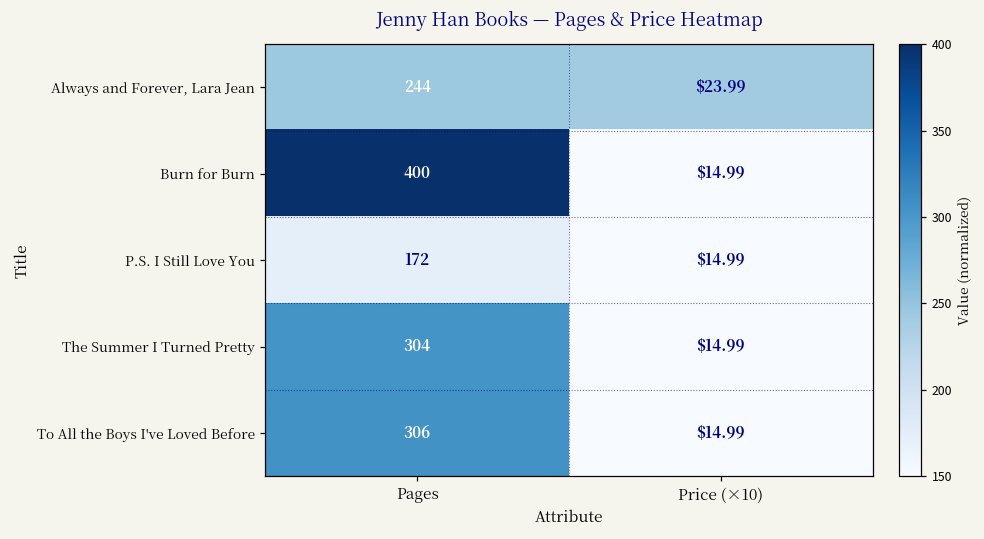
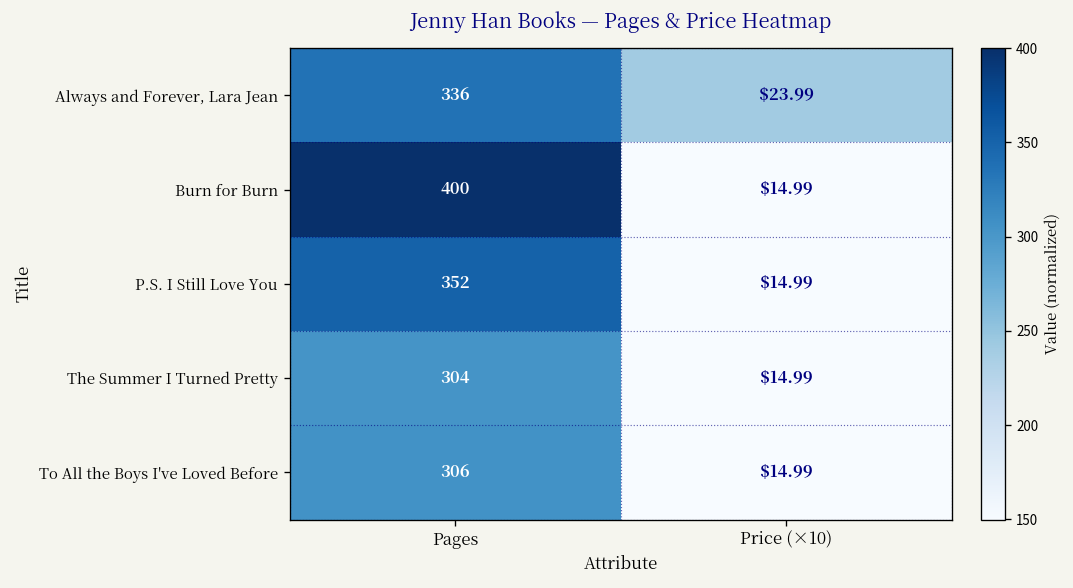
Always and Forever, Lara Jean, Pages: 244 -> 336
P.S. I Still Love You, Pages: 172 -> 352
